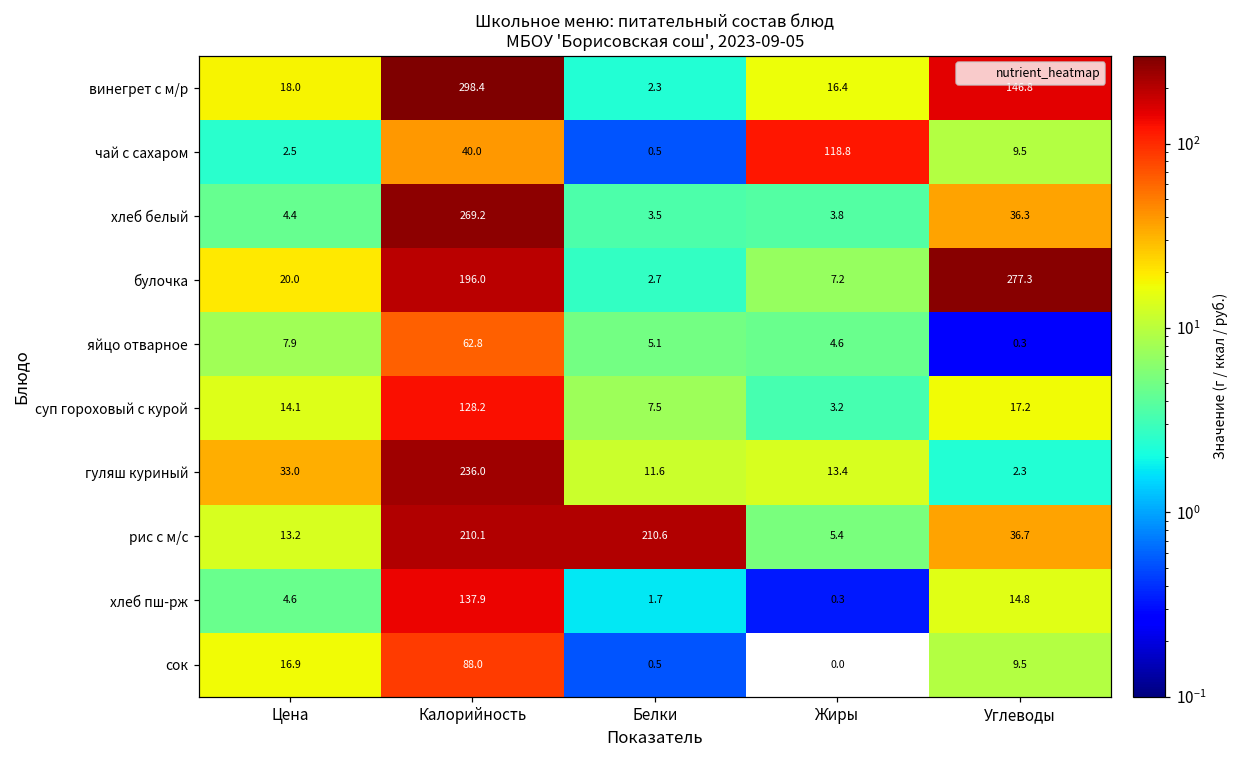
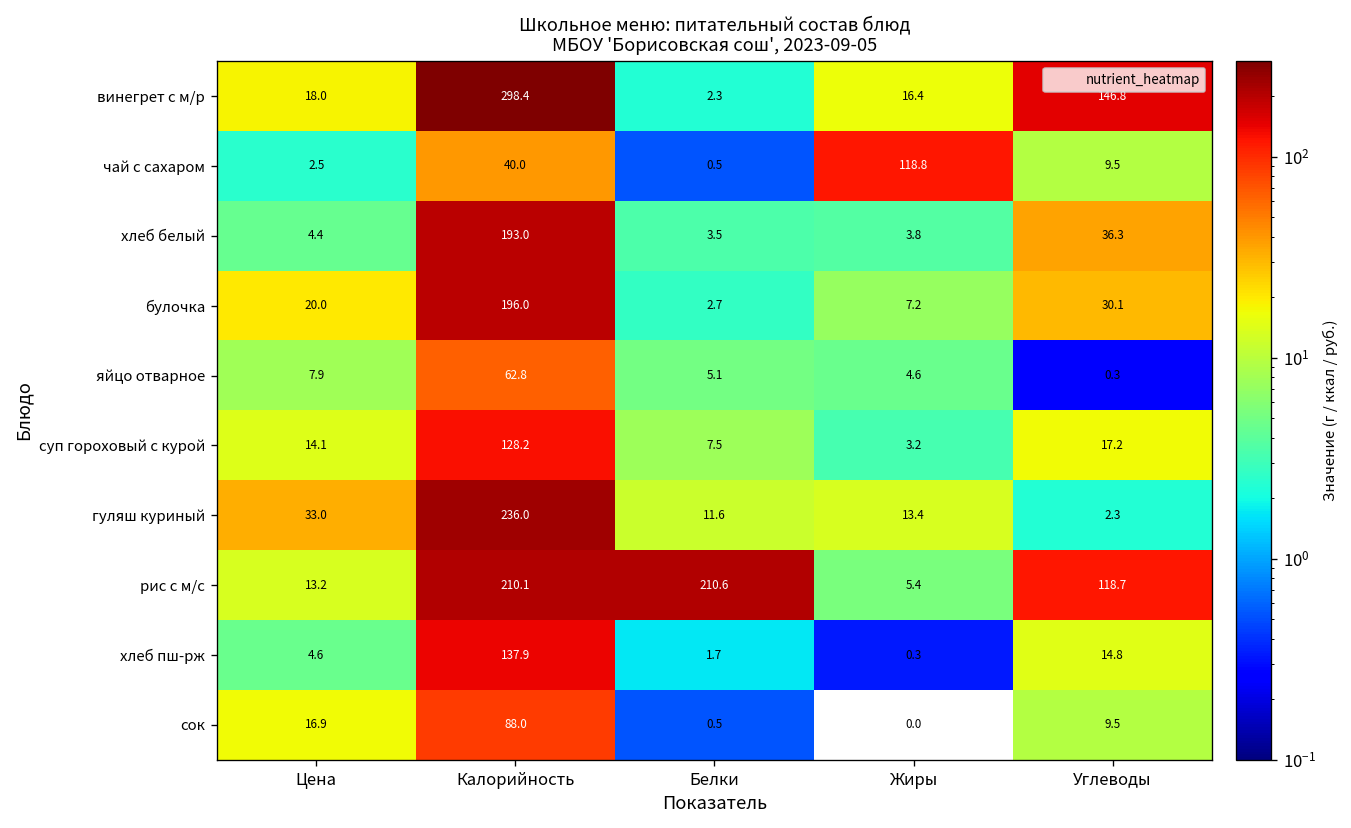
хлеб белый, Калорийность: 269.2 -> 193.0
булочка, Углеводы: 277.3 -> 30.1
рис с м/с, Углеводы: 36.7 -> 118.7
